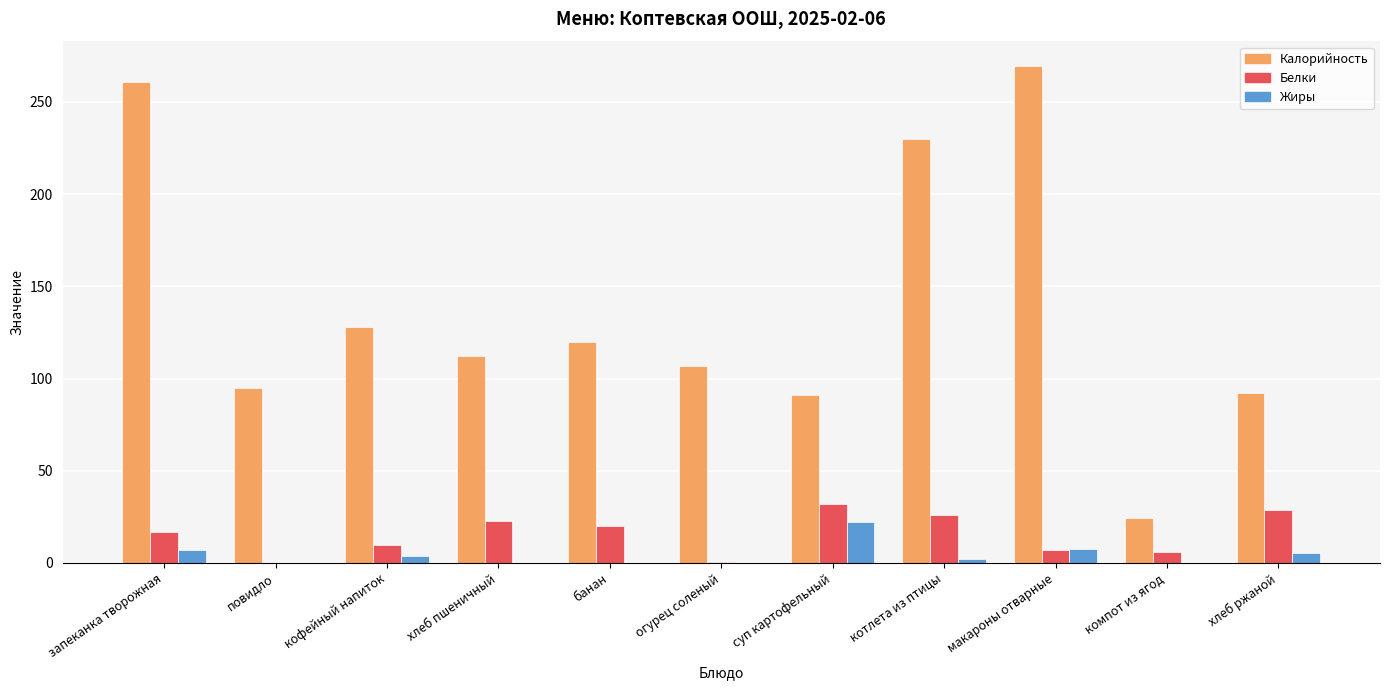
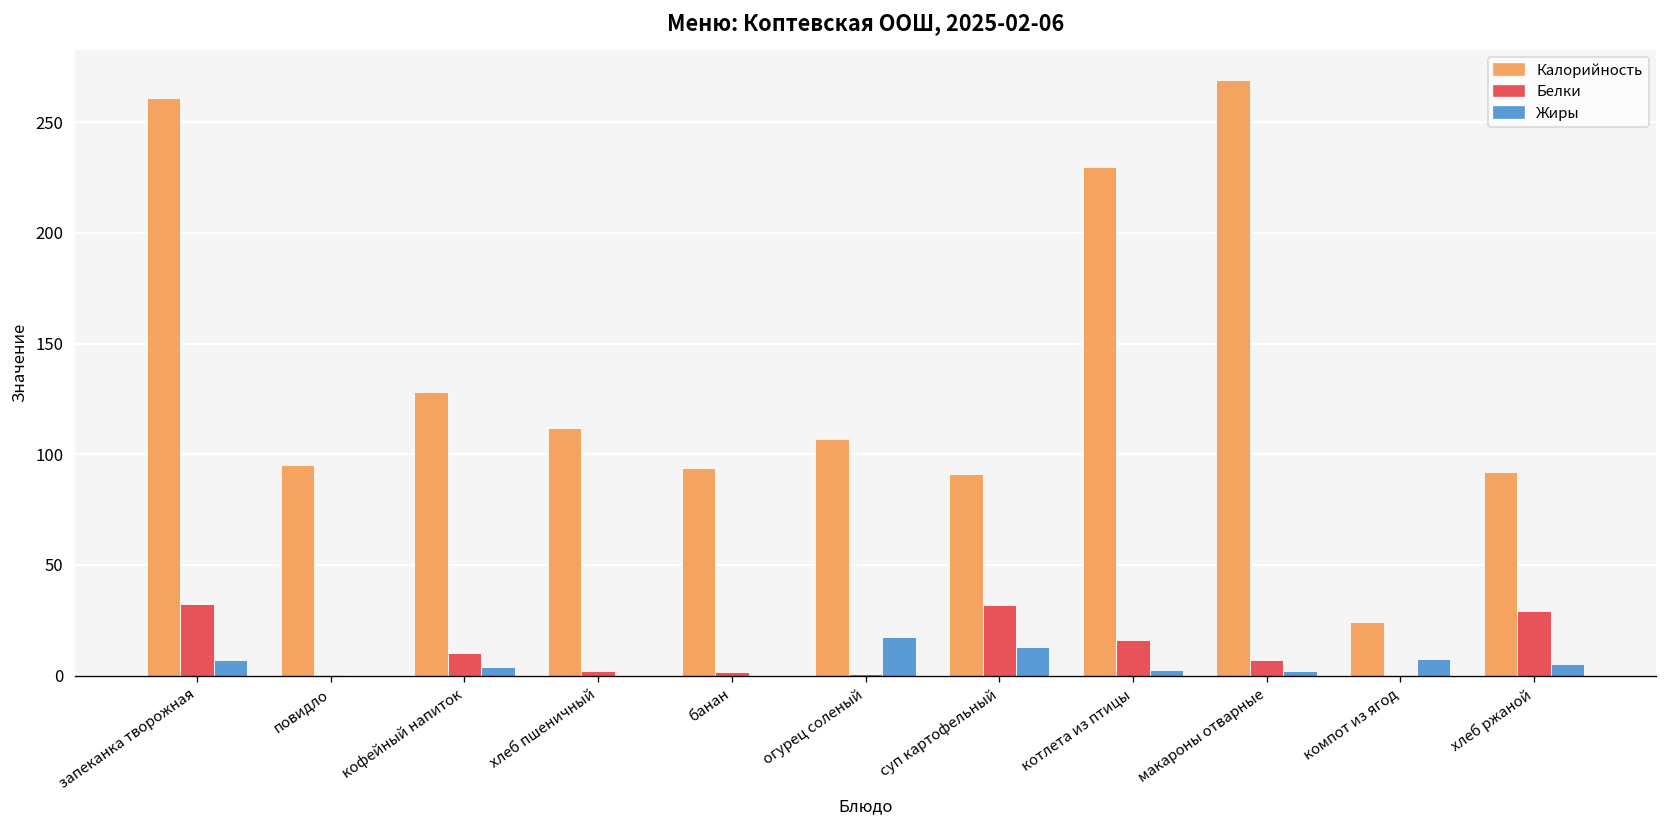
Белки, запеканка творожная: 17 -> 33
Белки, хлеб пшеничный: 23 -> 2
Калорийность, банан: 120 -> 94
Белки, банан: 20 -> 2
Жиры, огурец соленый: 0 -> 18
Жиры, суп картофельный: 22 -> 13
Белки, котлета из птицы: 26 -> 16
Жиры, макароны отварные: 7 -> 2
Белки, компот из ягод: 6 -> 0
Жиры, компот из ягод: 0 -> 7
